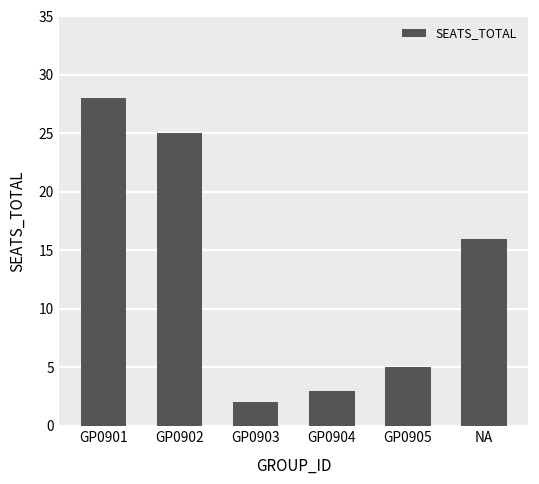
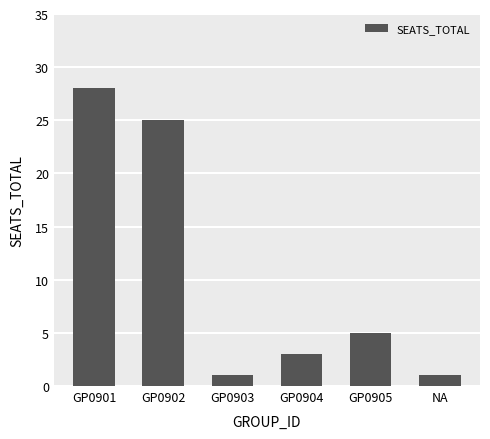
GP0903: 2 -> 1
NA: 16 -> 1
